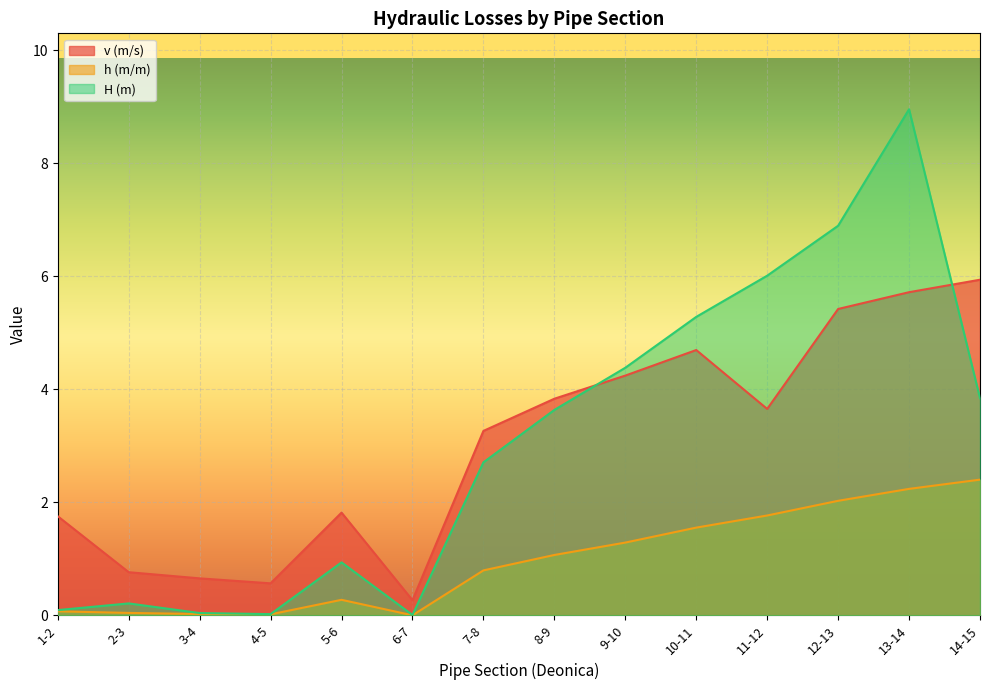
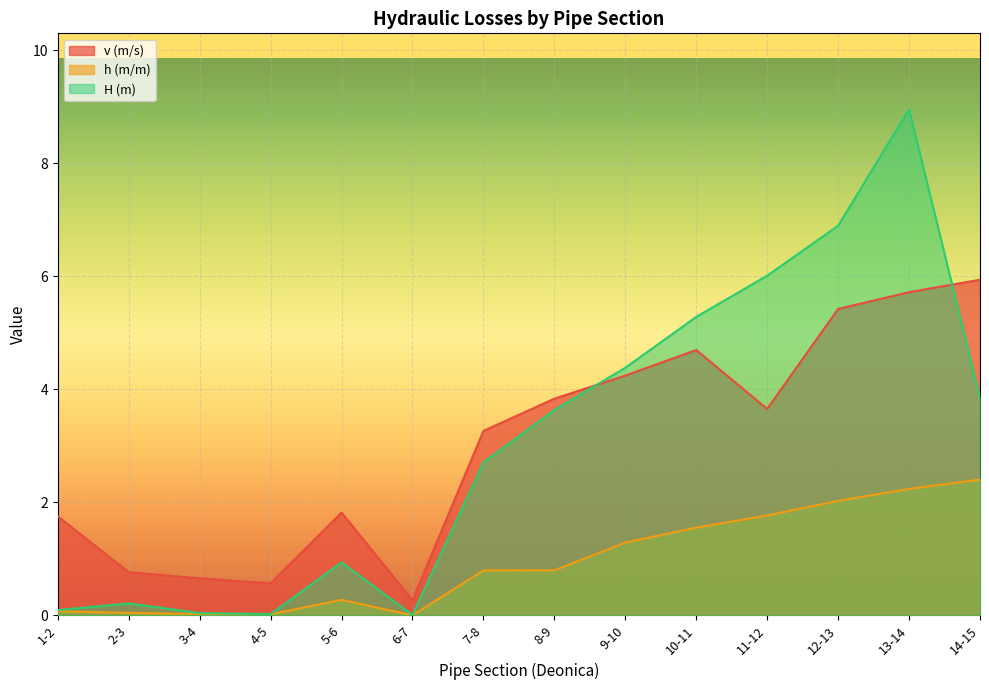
h (m/m), 8-9: 1.1 -> 0.8
